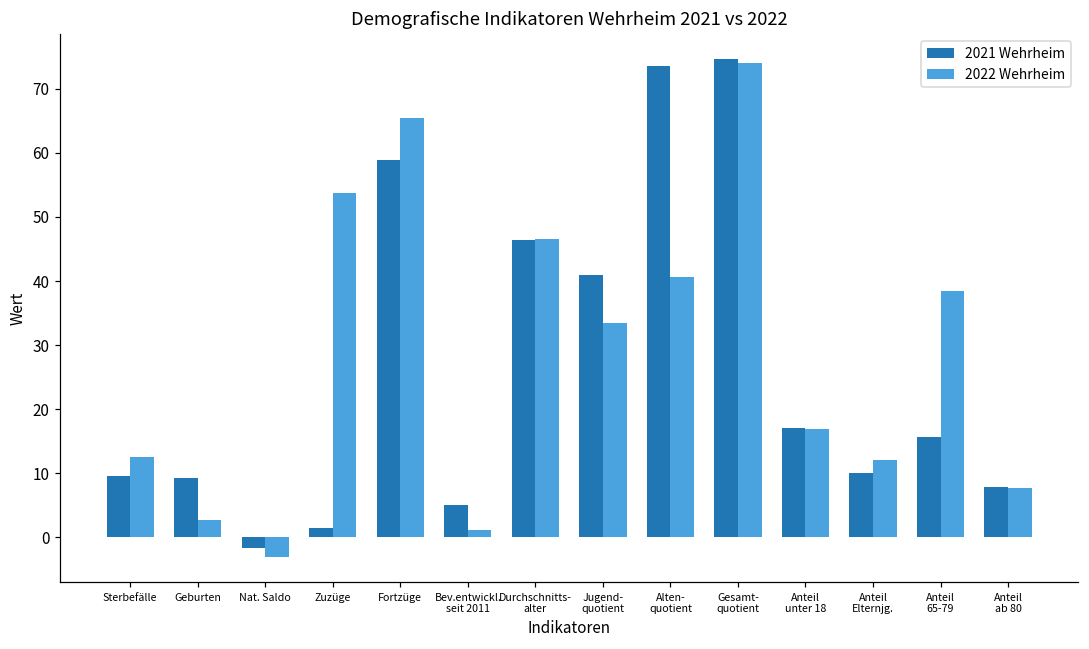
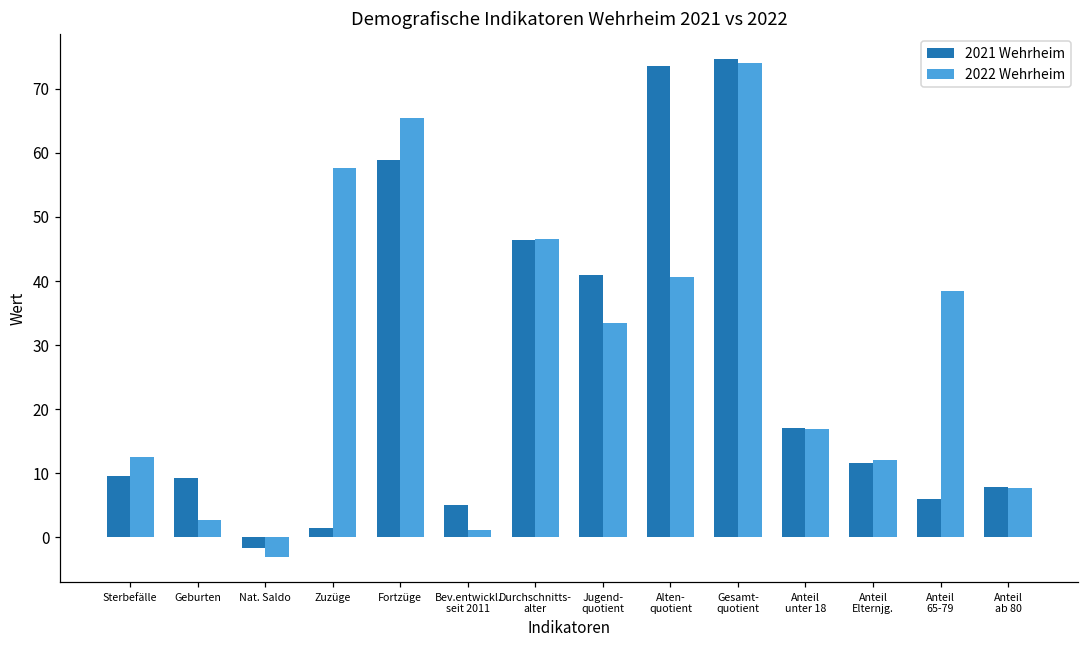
2022 Wehrheim, Zuzüge: 54 -> 58
2021 Wehrheim, Anteil Elternjg.: 10 -> 12
2021 Wehrheim, Anteil 65-79: 16 -> 6
